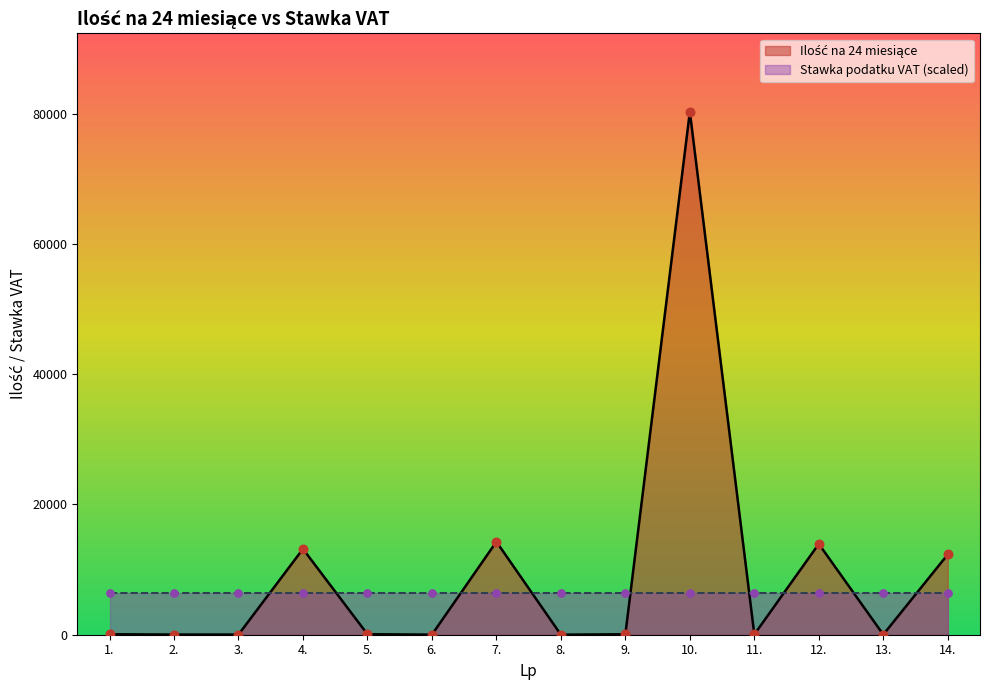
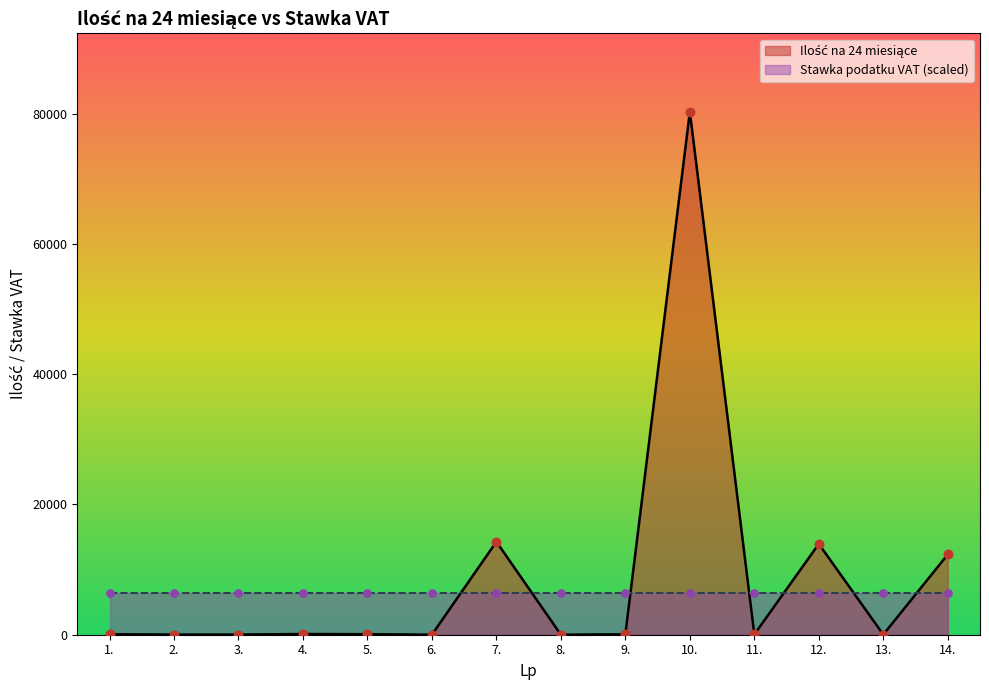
Ilość na 24 miesiące, 4.: 13000 -> 0
